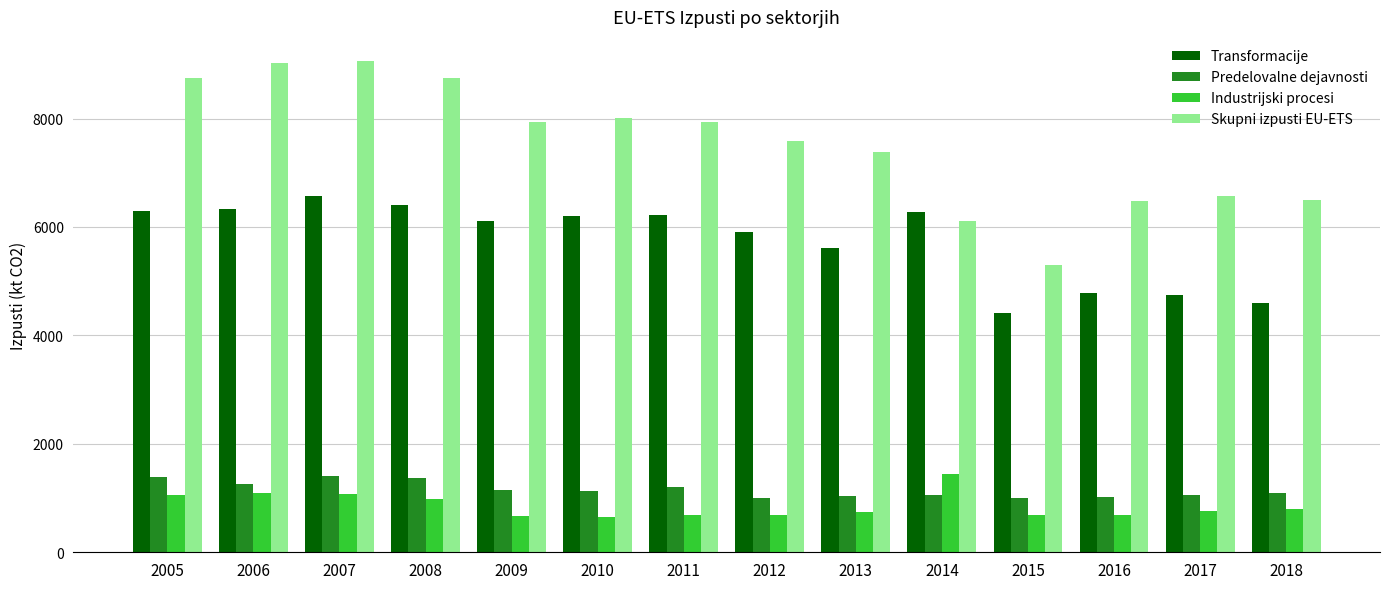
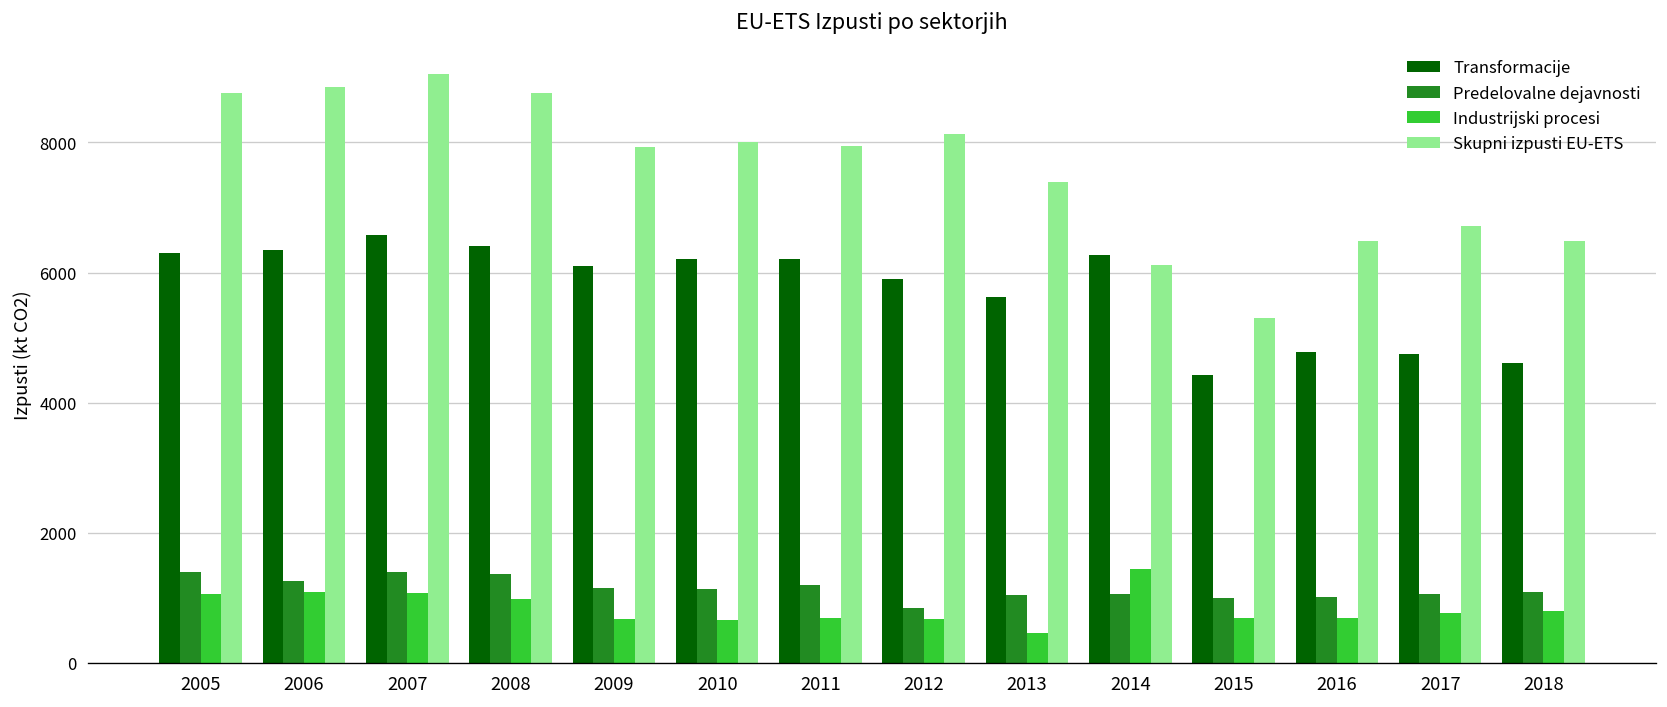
Skupni izpusti EU-ETS, 2006: 9000 -> 8900
Predelovalne dejavnosti, 2012: 1000 -> 800
Skupni izpusti EU-ETS, 2012: 7600 -> 8100
Industrijski procesi, 2013: 700 -> 500
Skupni izpusti EU-ETS, 2017: 6600 -> 6700
